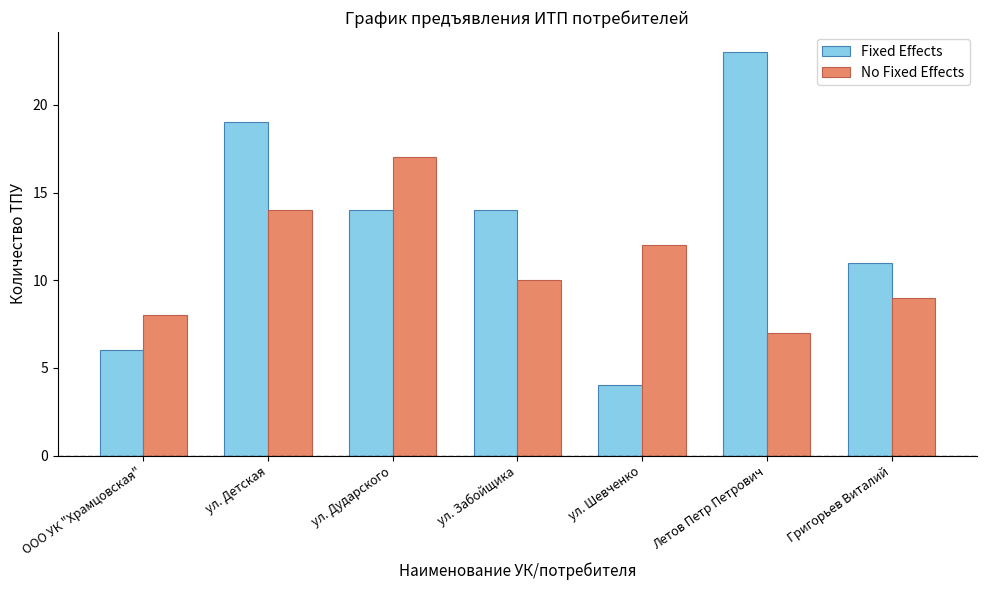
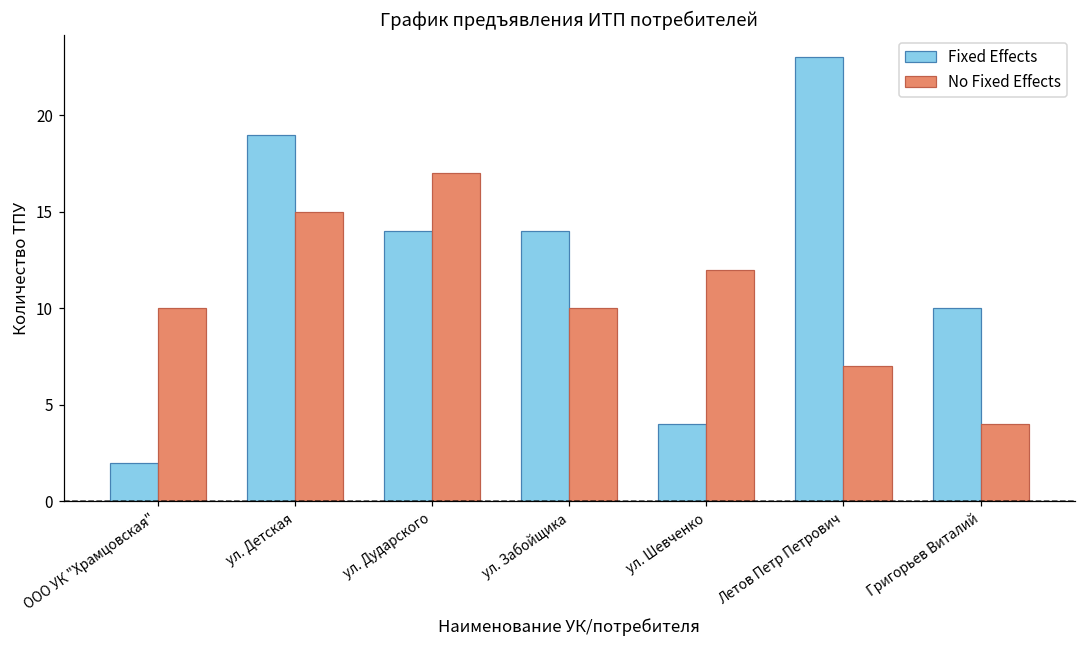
Fixed Effects, ООО УК "Храмцовская": 6 -> 2
No Fixed Effects, ООО УК "Храмцовская": 8 -> 10
No Fixed Effects, ул. Детская: 14 -> 15
Fixed Effects, Григорьев Виталий: 11 -> 10
No Fixed Effects, Григорьев Виталий: 9 -> 4
